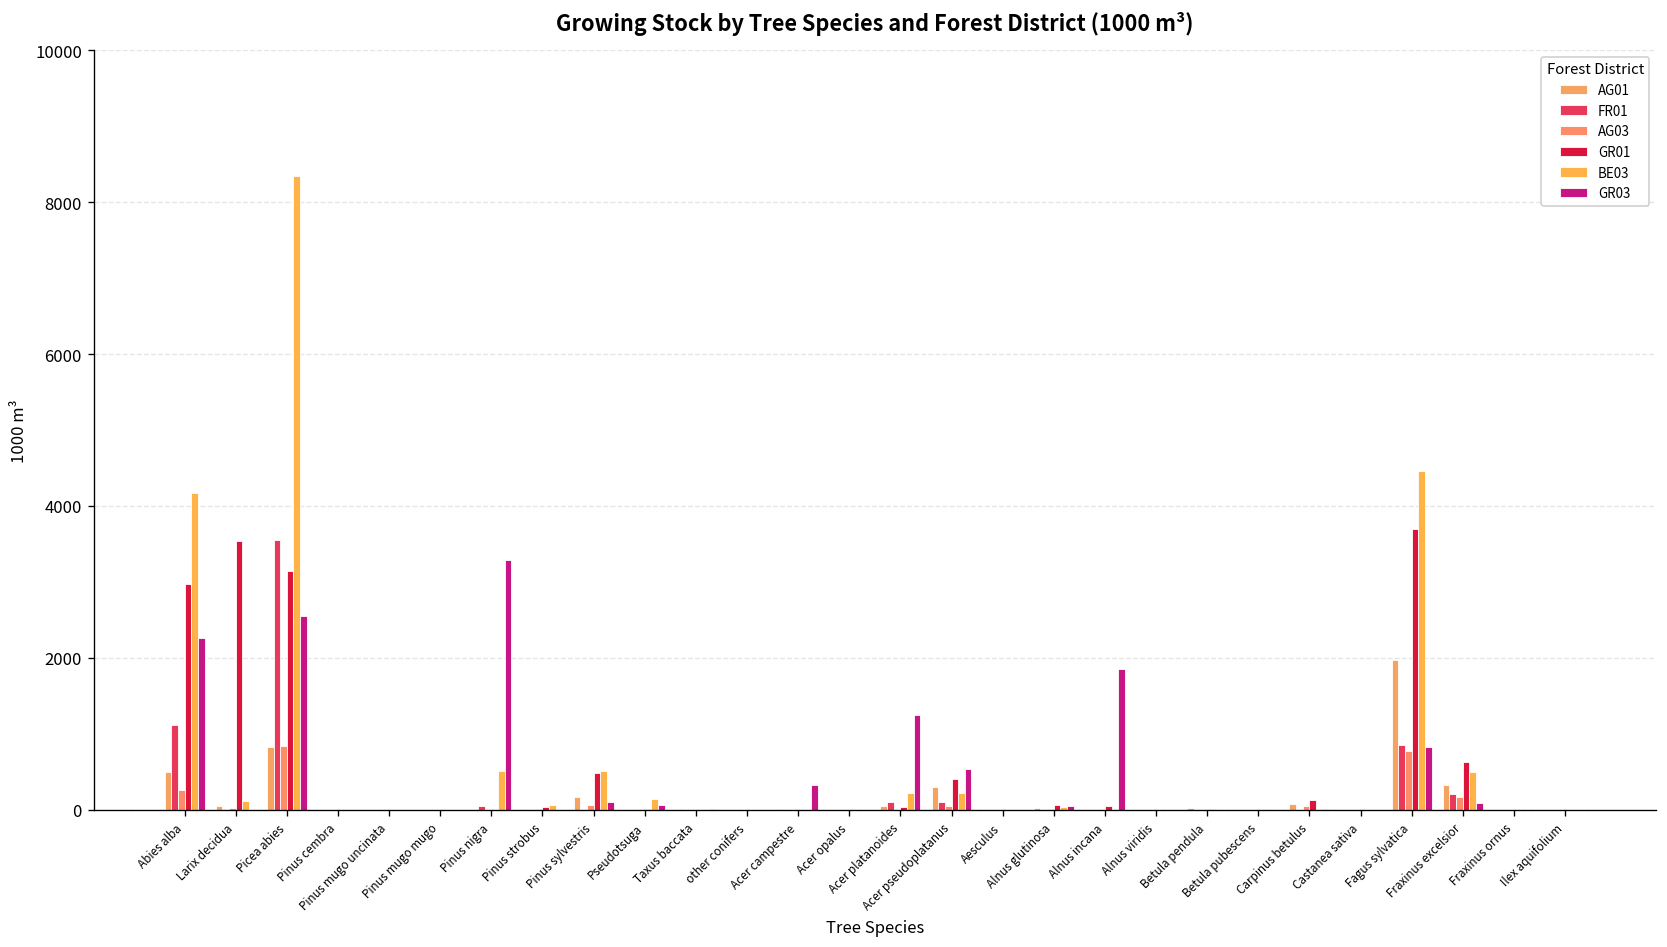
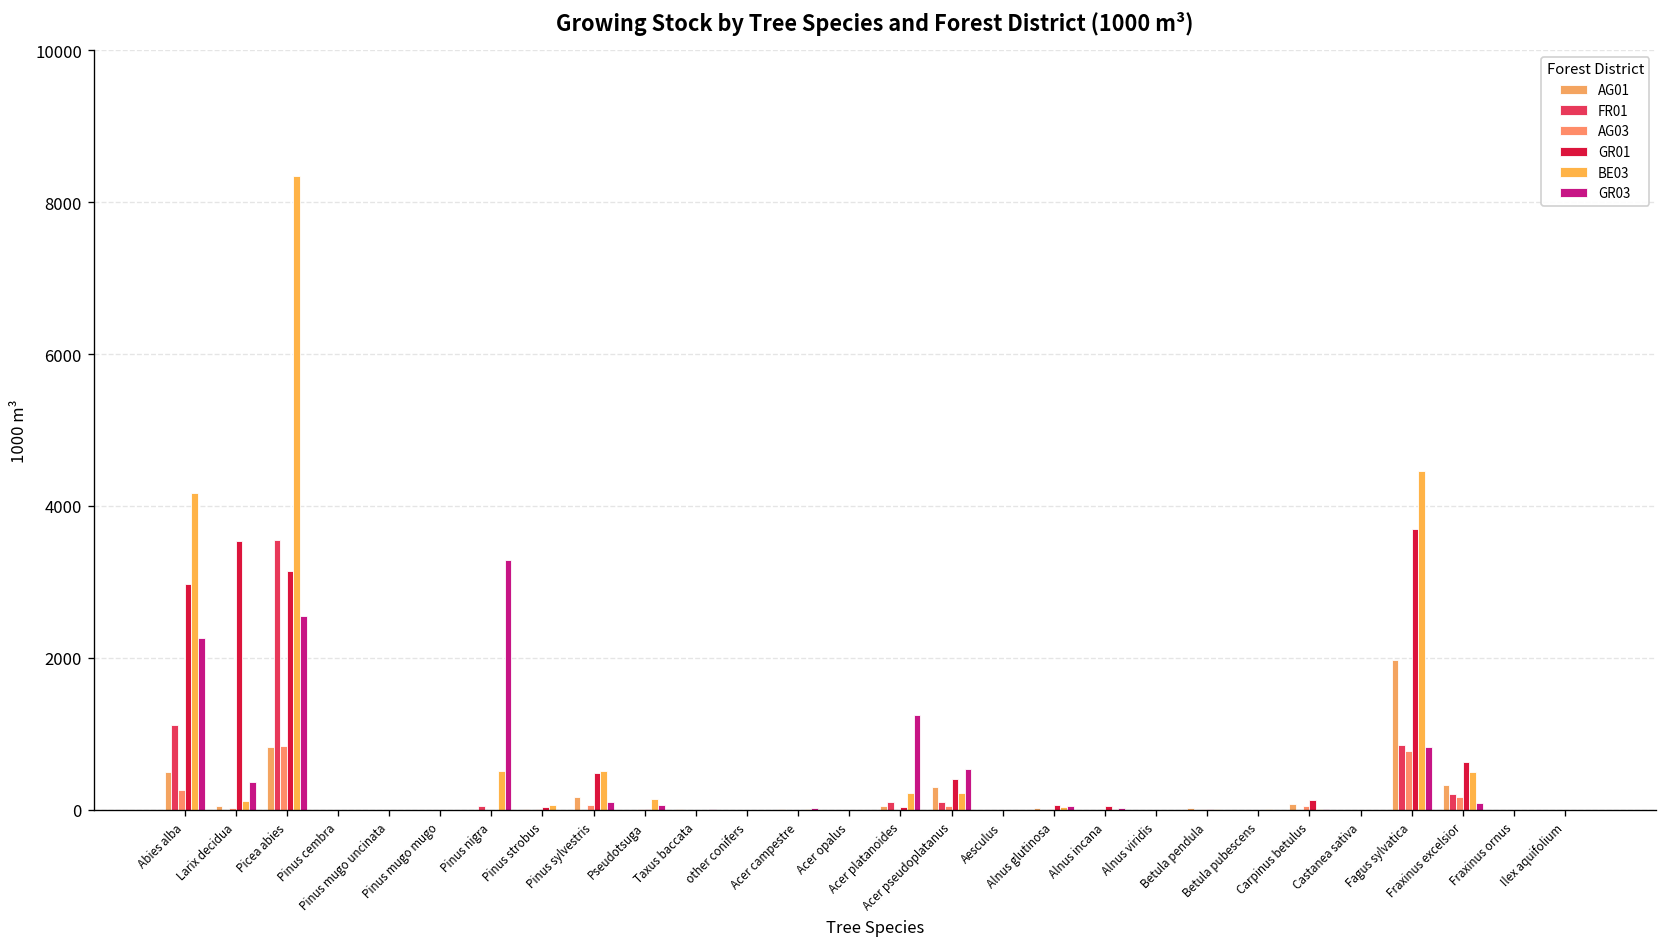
GR03, Larix decidua: 0 -> 400
GR03, Acer campestre: 300 -> 0
GR03, Alnus incana: 1900 -> 0
